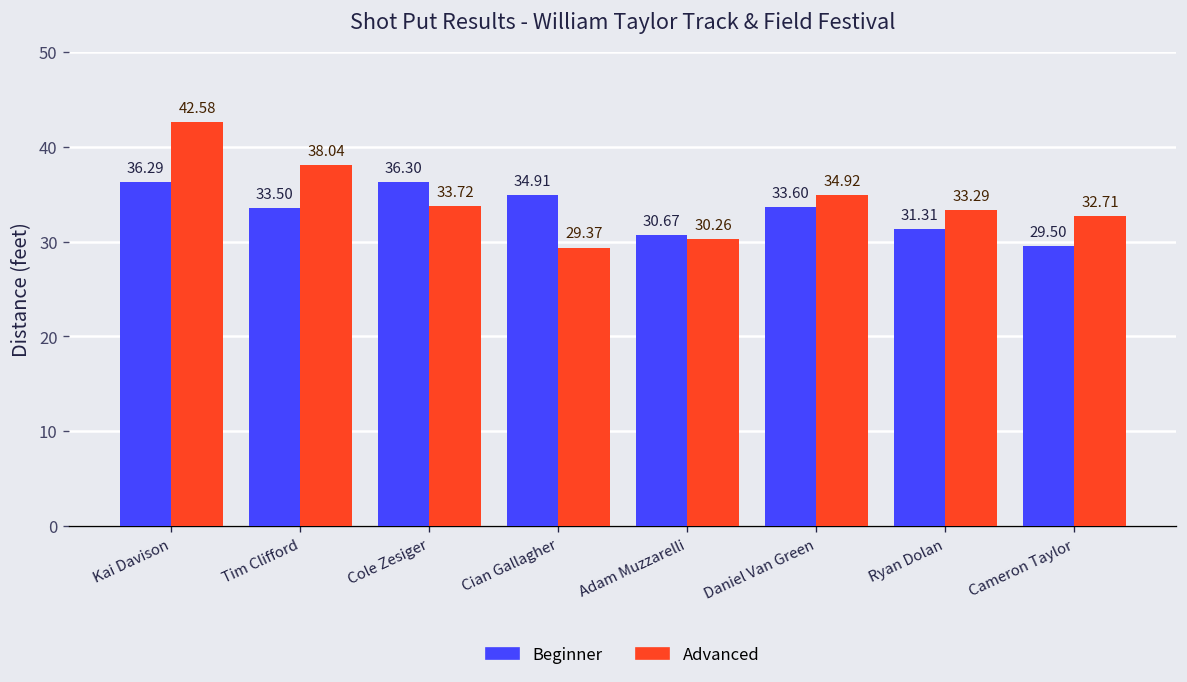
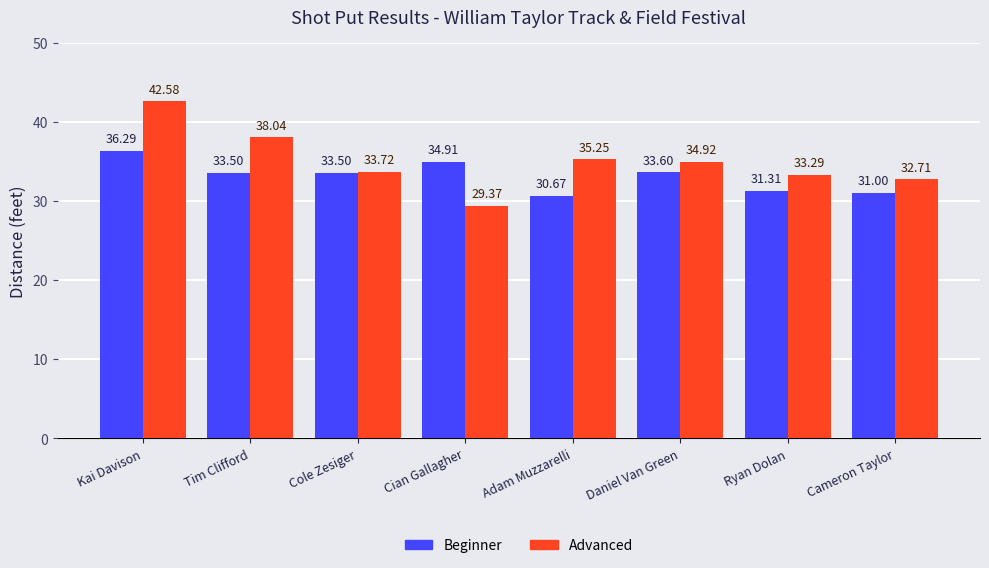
Beginner, Cole Zesiger: 36.30 -> 33.50
Advanced, Adam Muzzarelli: 30.26 -> 35.25
Beginner, Cameron Taylor: 29.50 -> 31.00
